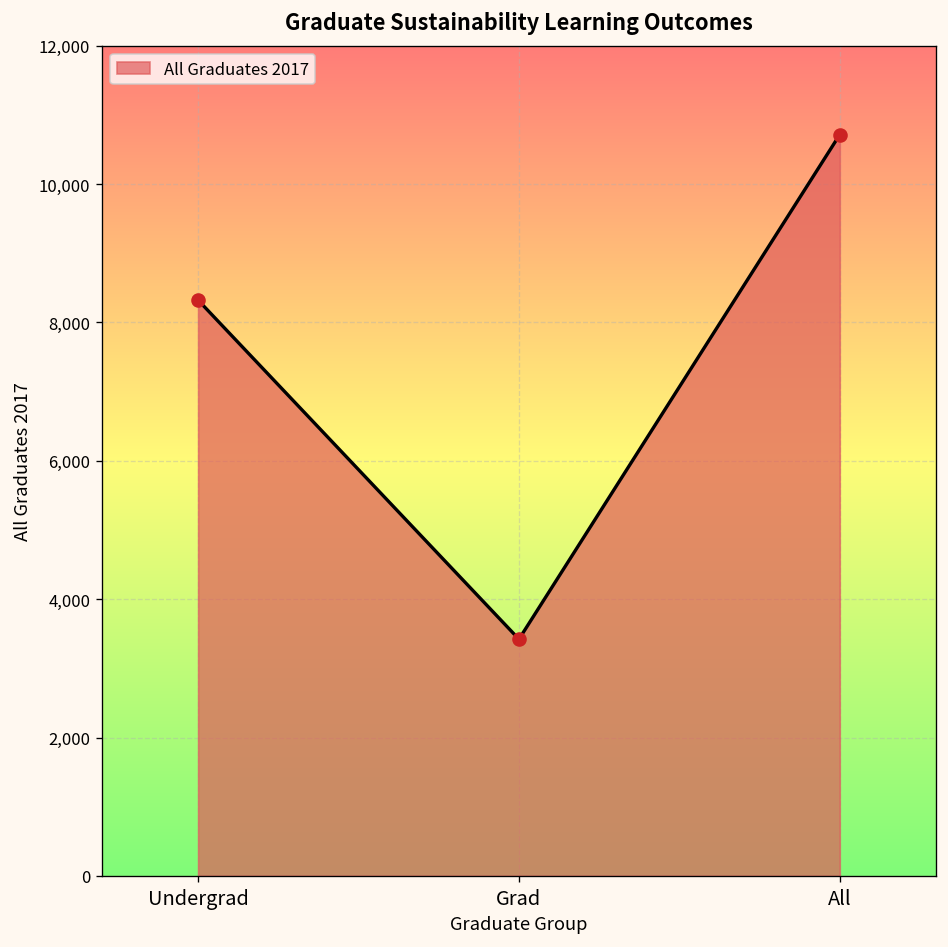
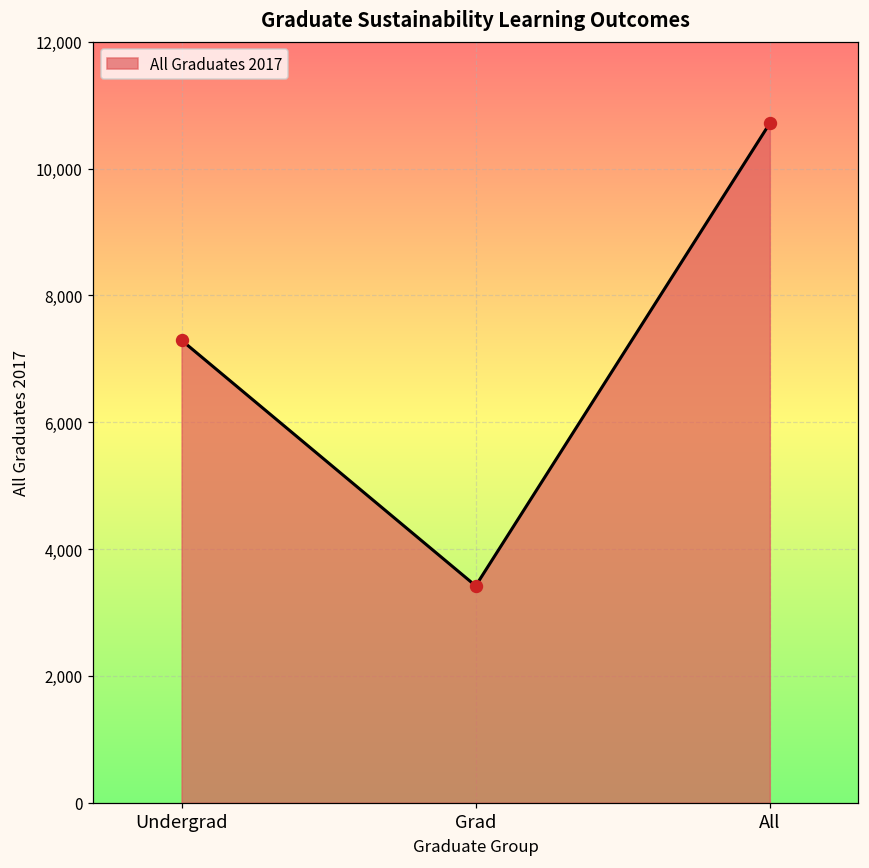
Undergrad: 8,300 -> 7,300
